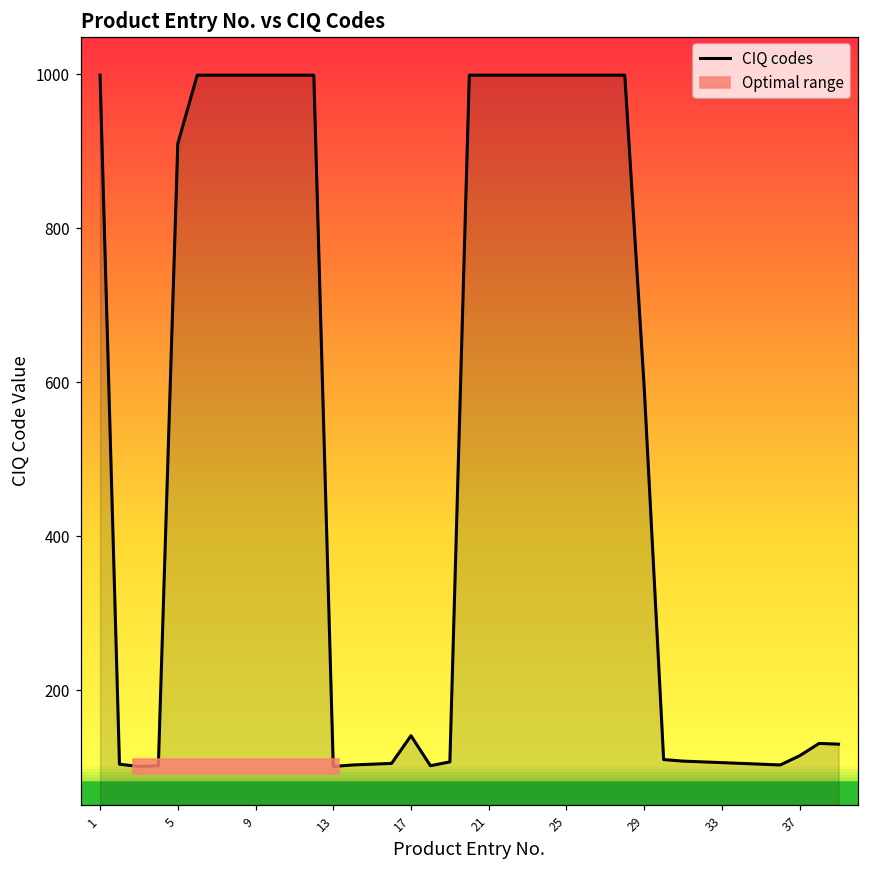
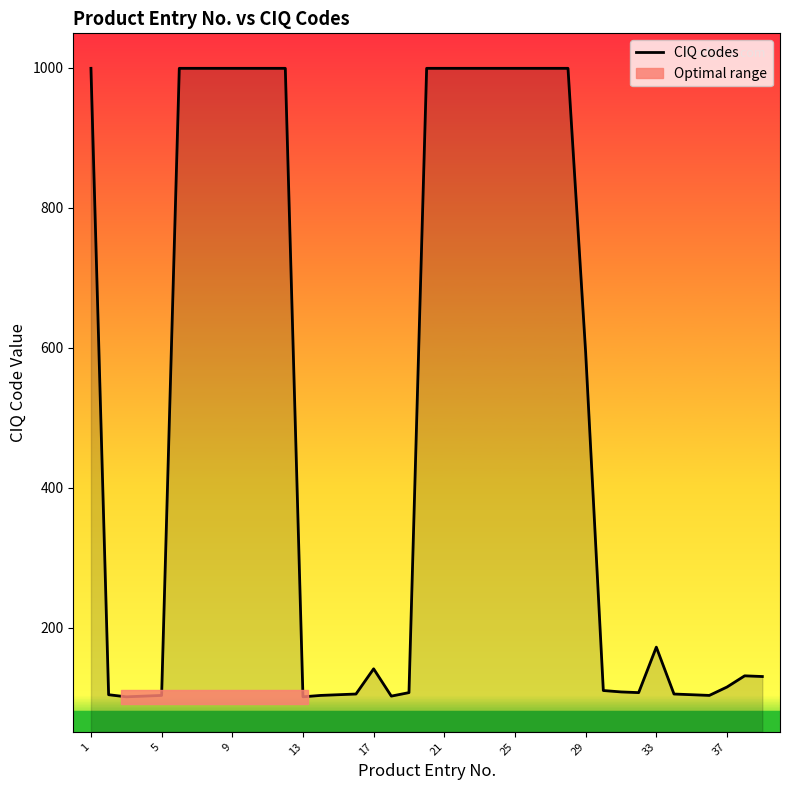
CIQ codes, 5: 910 -> 100
CIQ codes, 33: 110 -> 170
